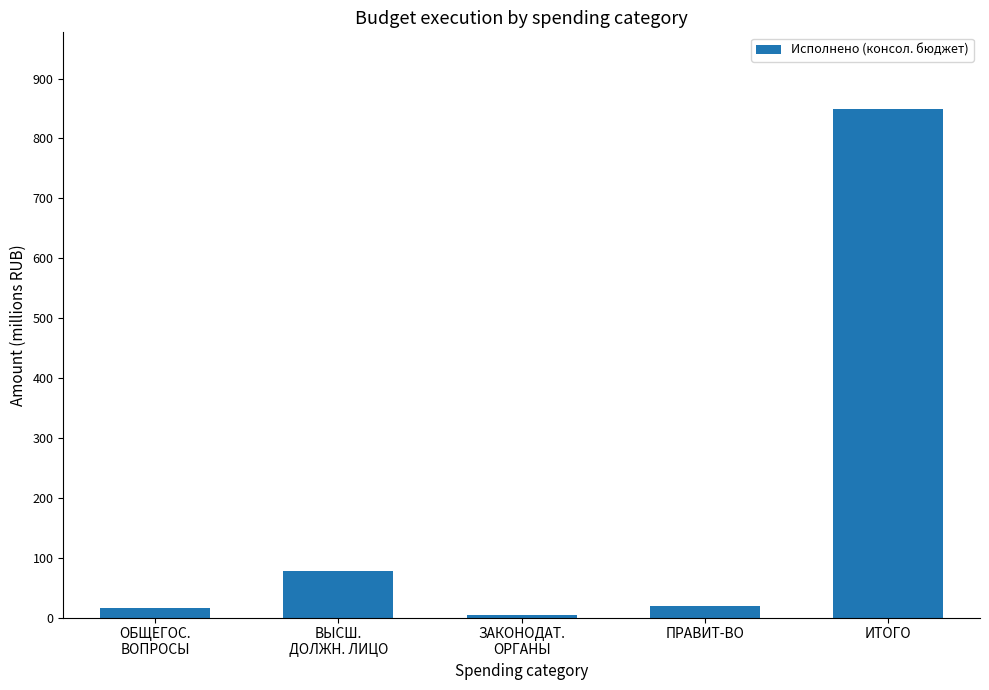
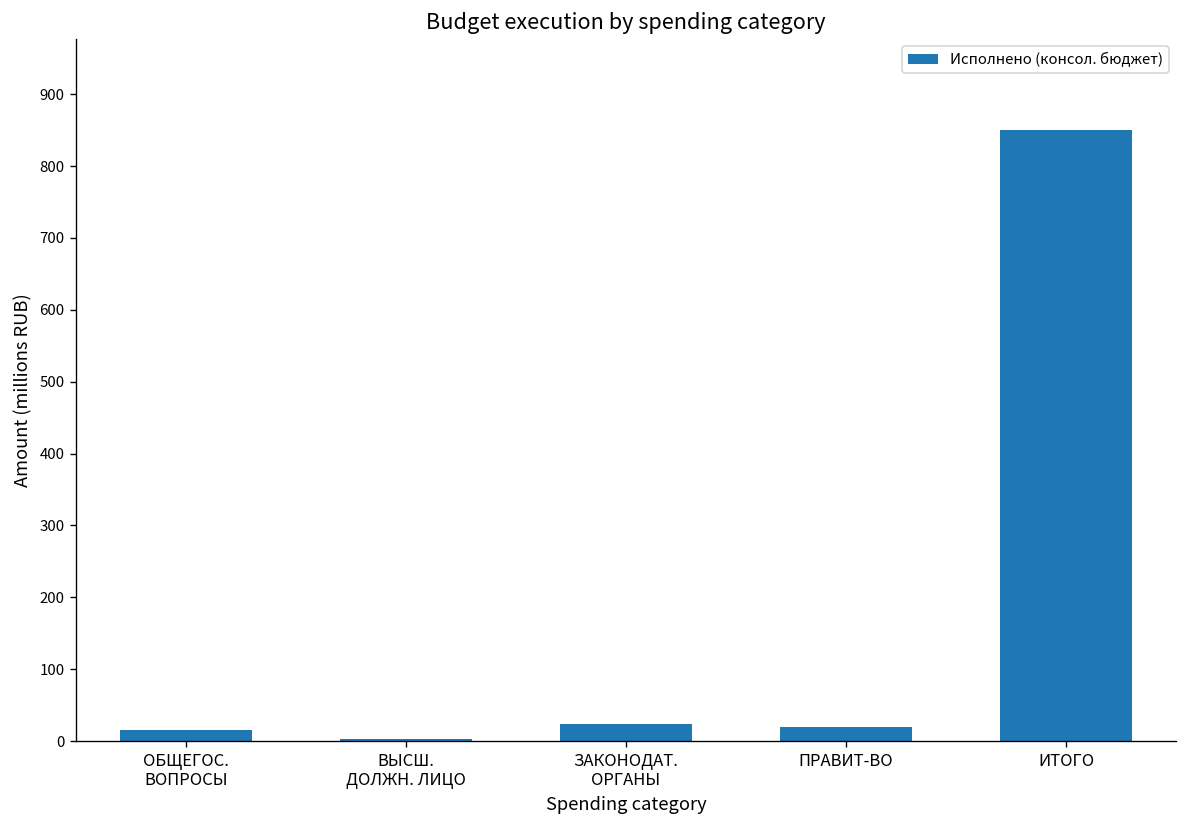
ВЫСШ. ДОЛЖН. ЛИЦО: 80 -> 0
ЗАКОНОДАТ. ОРГАНЫ: 0 -> 20
